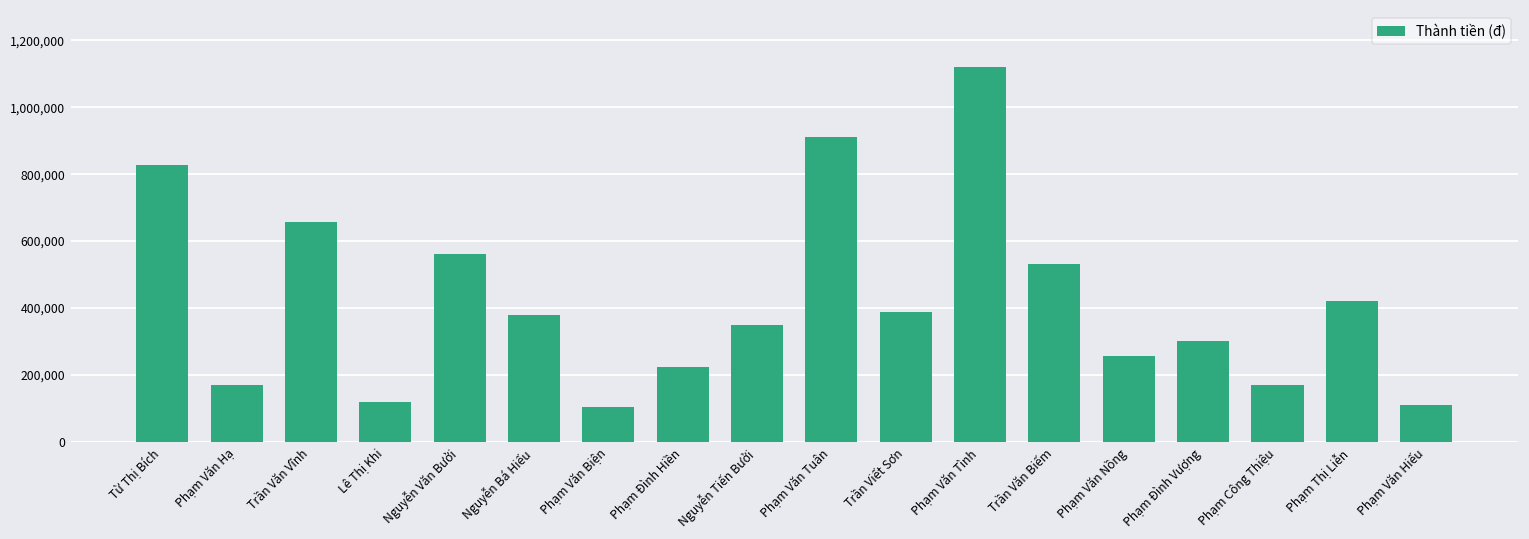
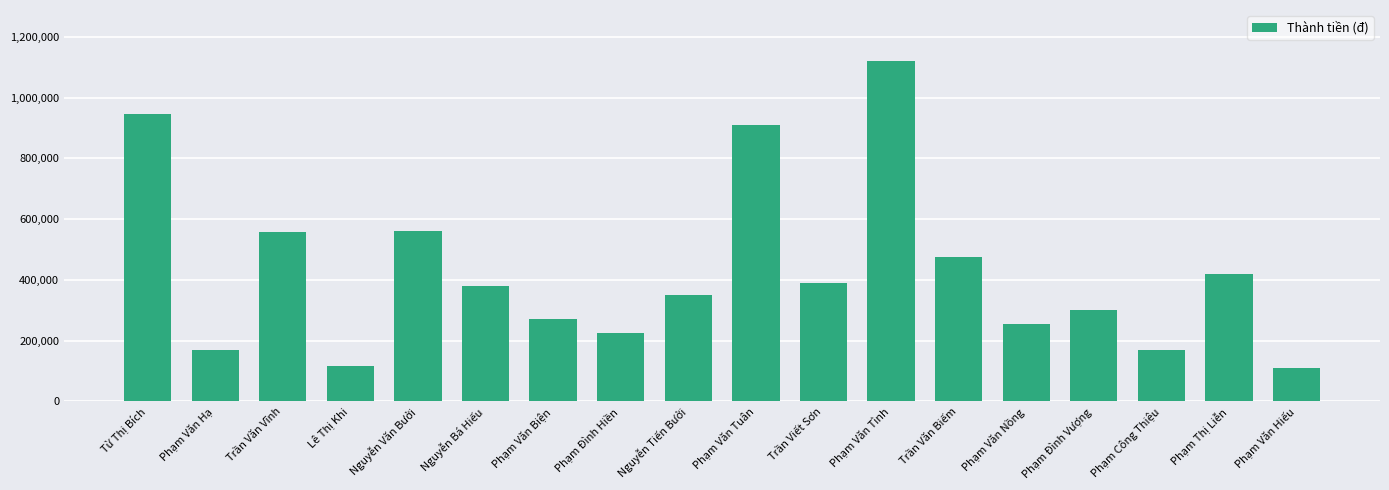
Từ Thị Bích: 830,000 -> 950,000
Trần Văn Vĩnh: 660,000 -> 560,000
Phạm Văn Biện: 100,000 -> 270,000
Trần Văn Biếm: 530,000 -> 470,000
